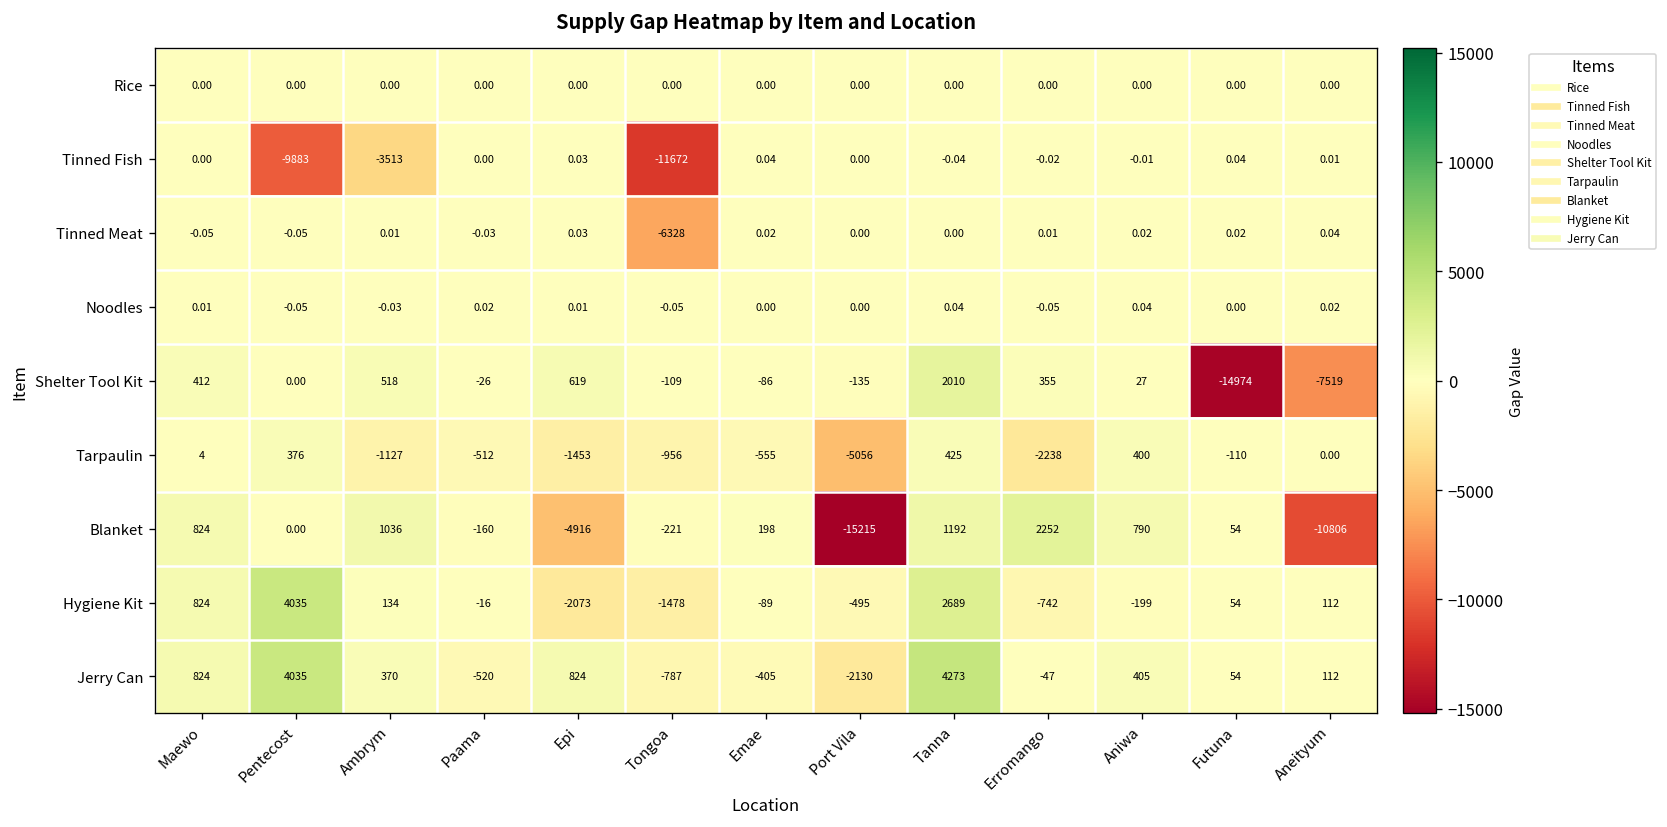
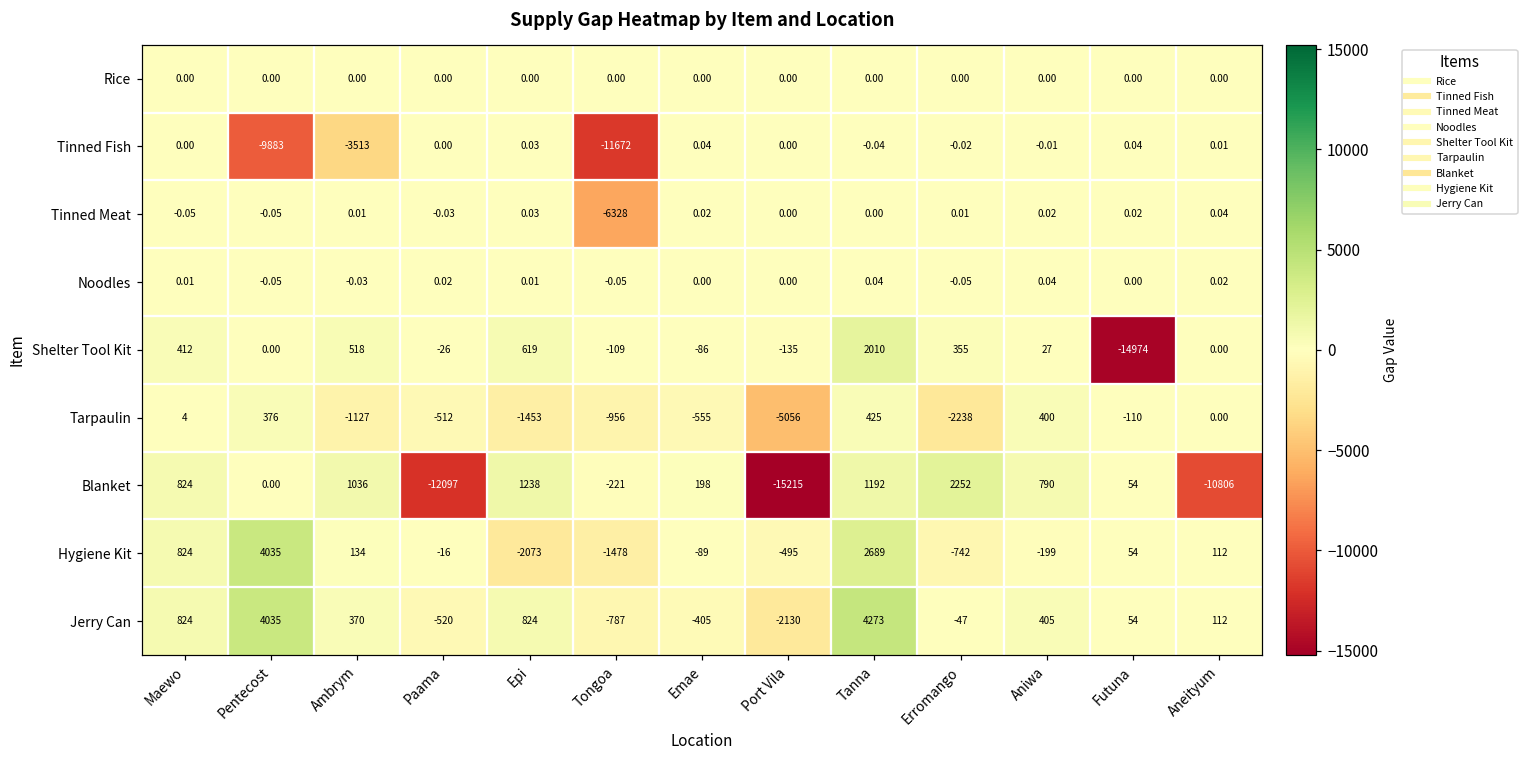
Shelter Tool Kit, Aneityum: -7519 -> 0.00
Blanket, Paama: -160 -> -12097
Blanket, Epi: -4916 -> 1238
